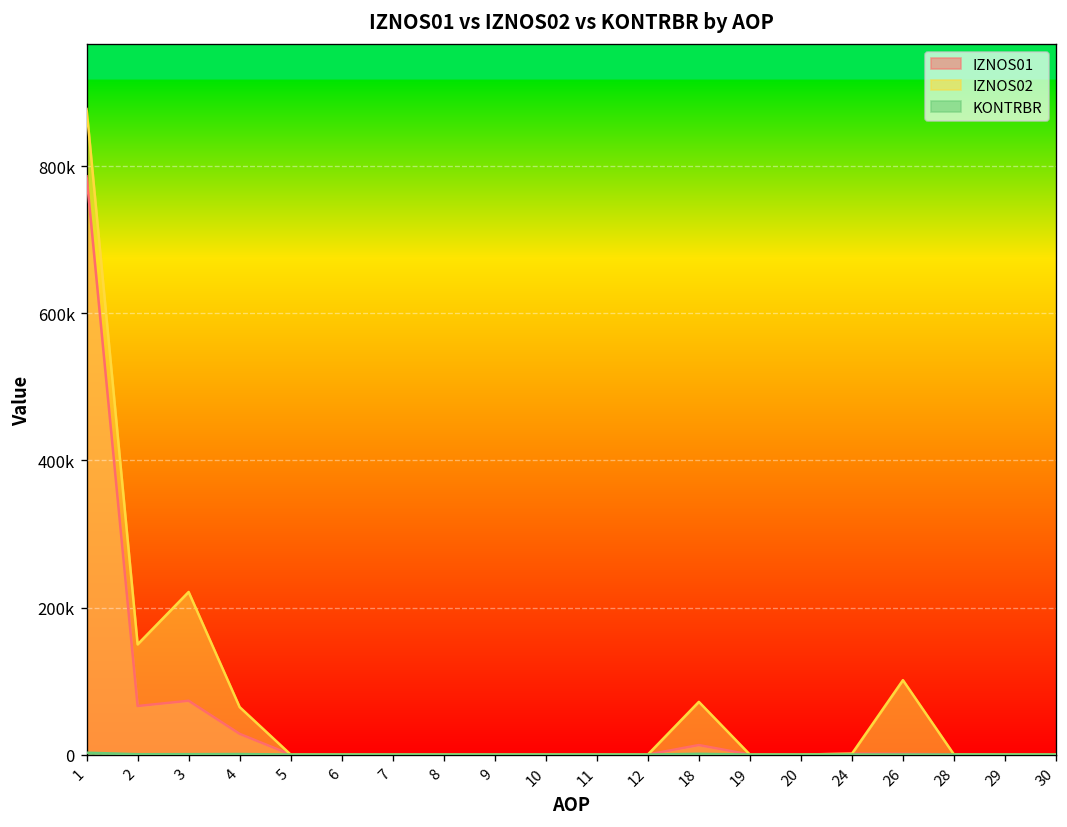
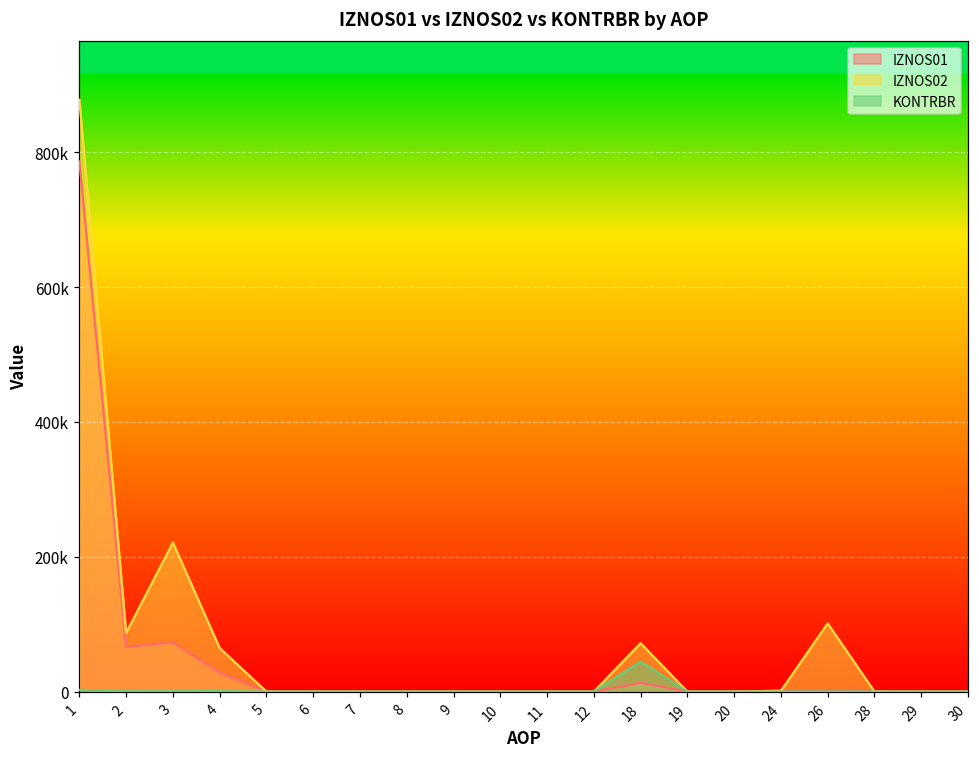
IZNOS02, 2: 150000 -> 90000
KONTRBR, 18: 0 -> 40000
